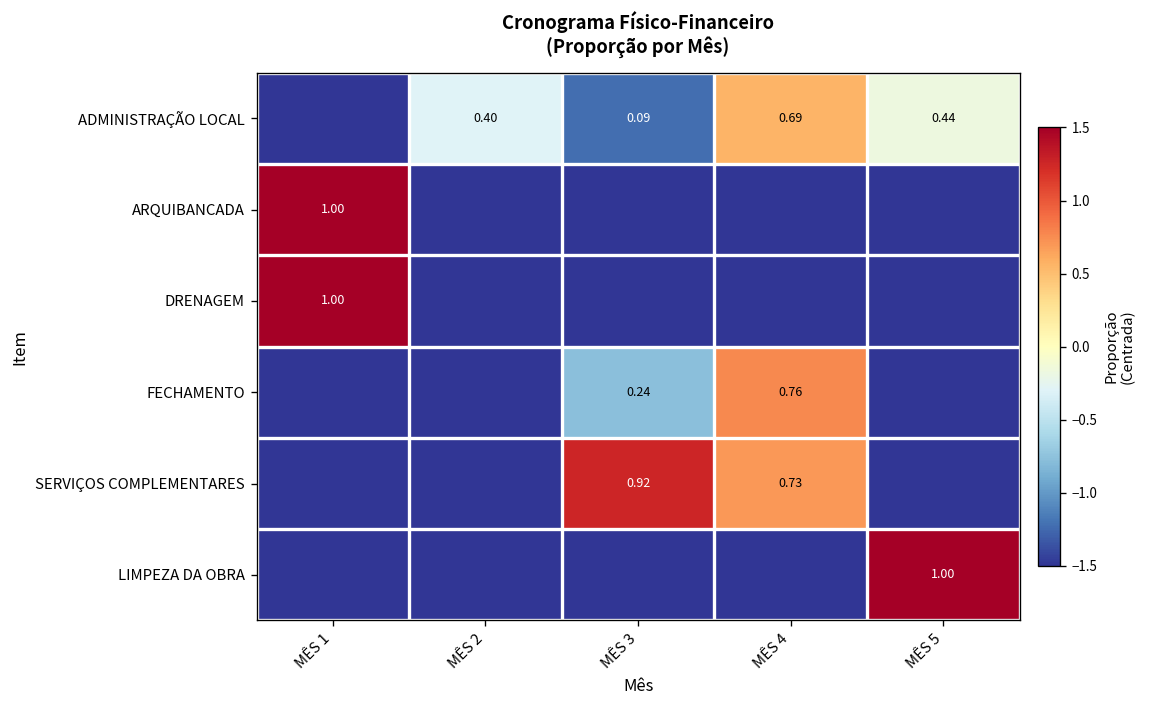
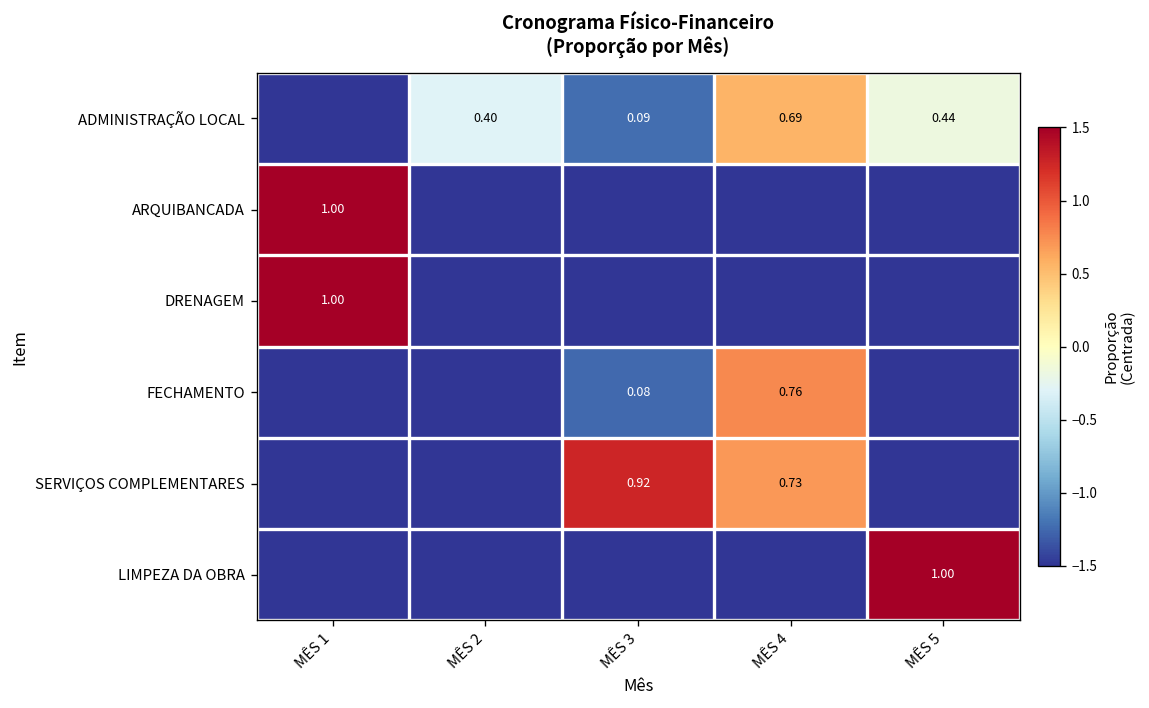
FECHAMENTO, MÊS 3: 0.24 -> 0.08
